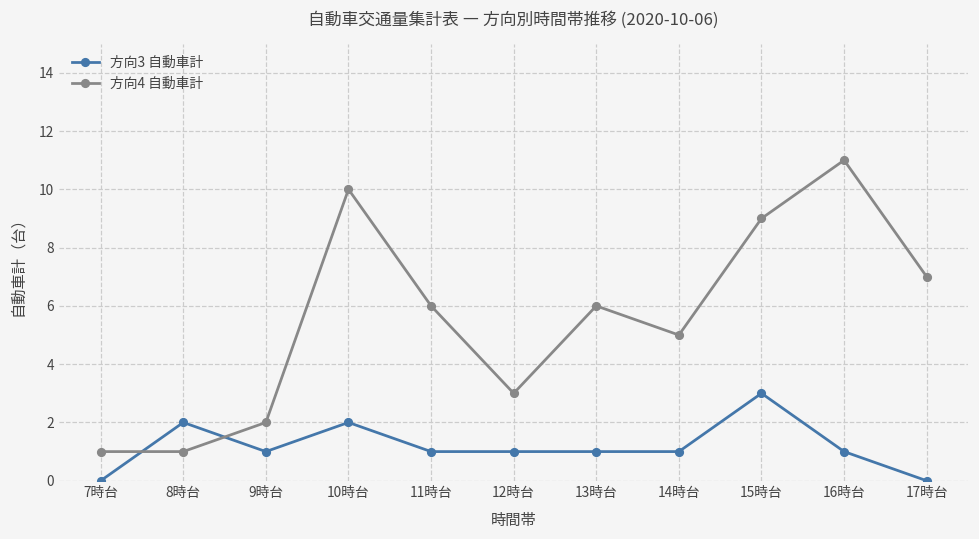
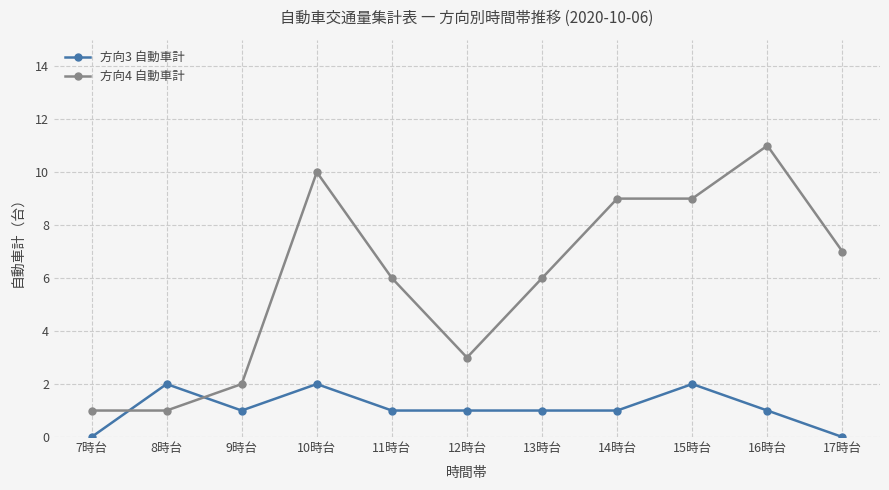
方向4 自動車計, 14時台: 5 -> 9
方向3 自動車計, 15時台: 3 -> 2
